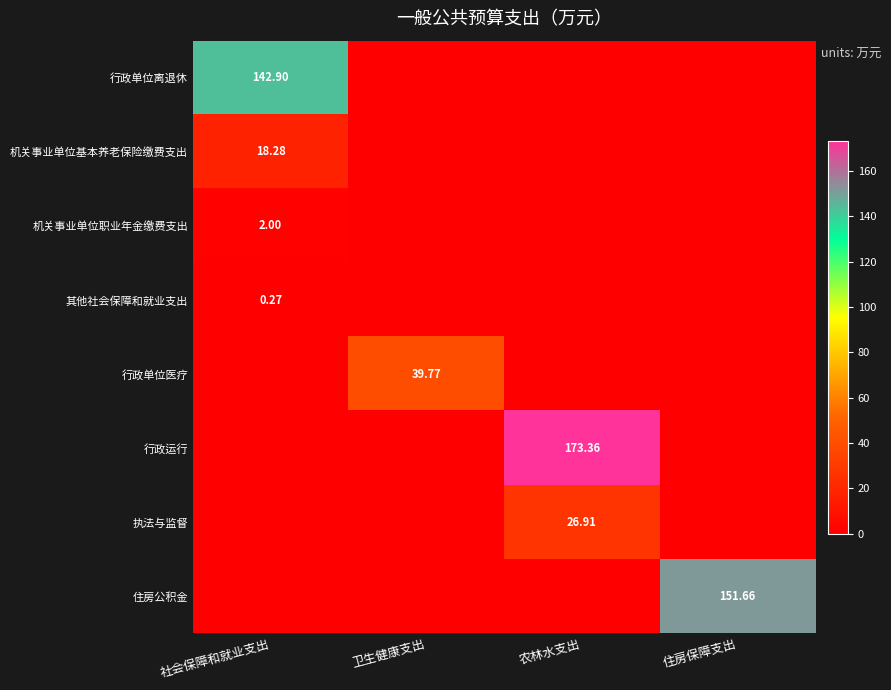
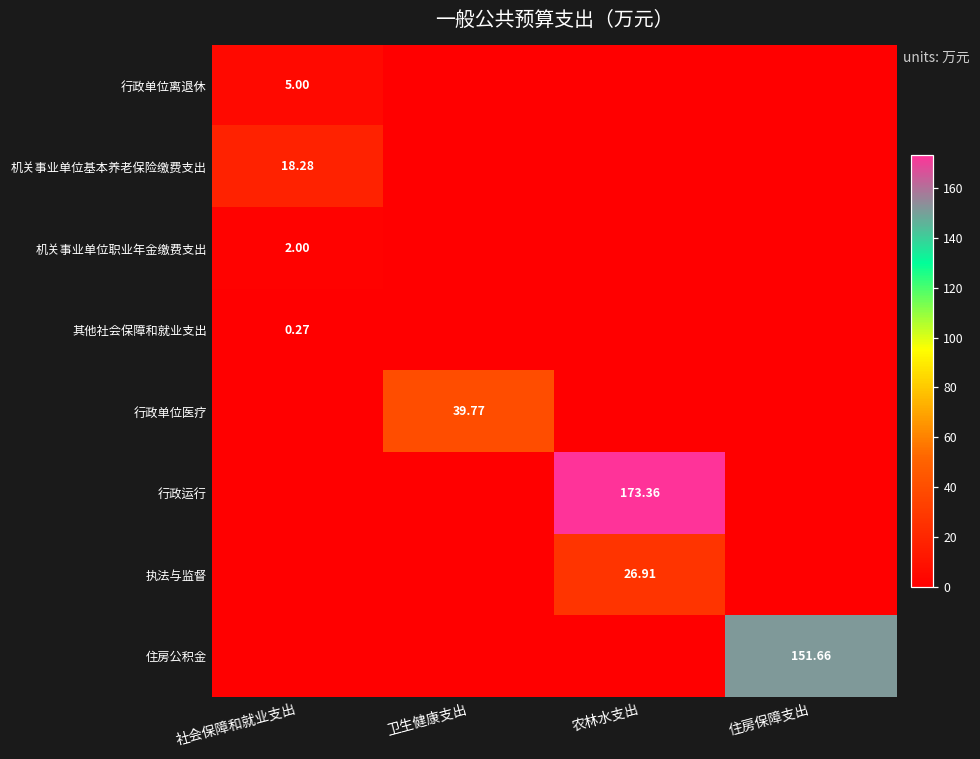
行政单位离退休, 社会保障和就业支出: 142.90 -> 5.00
